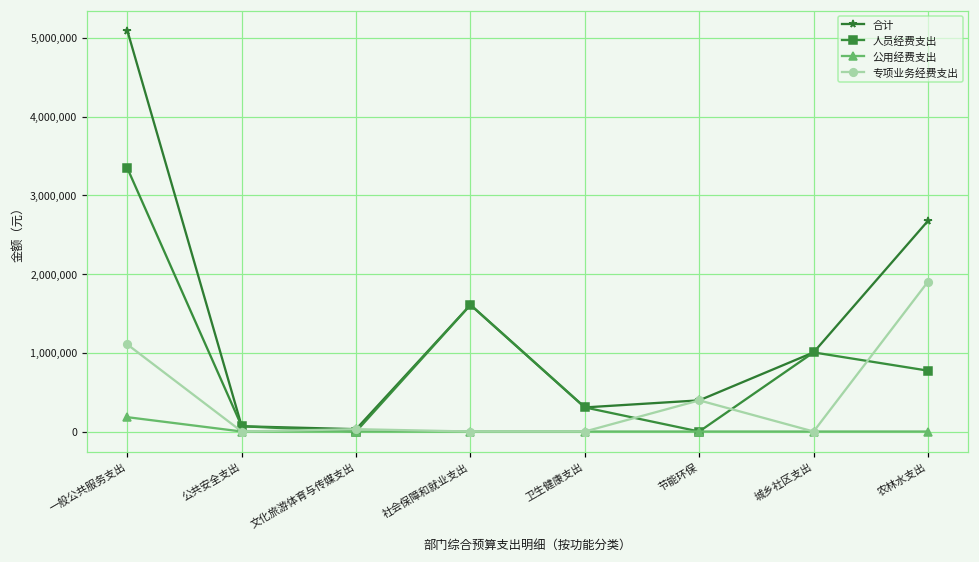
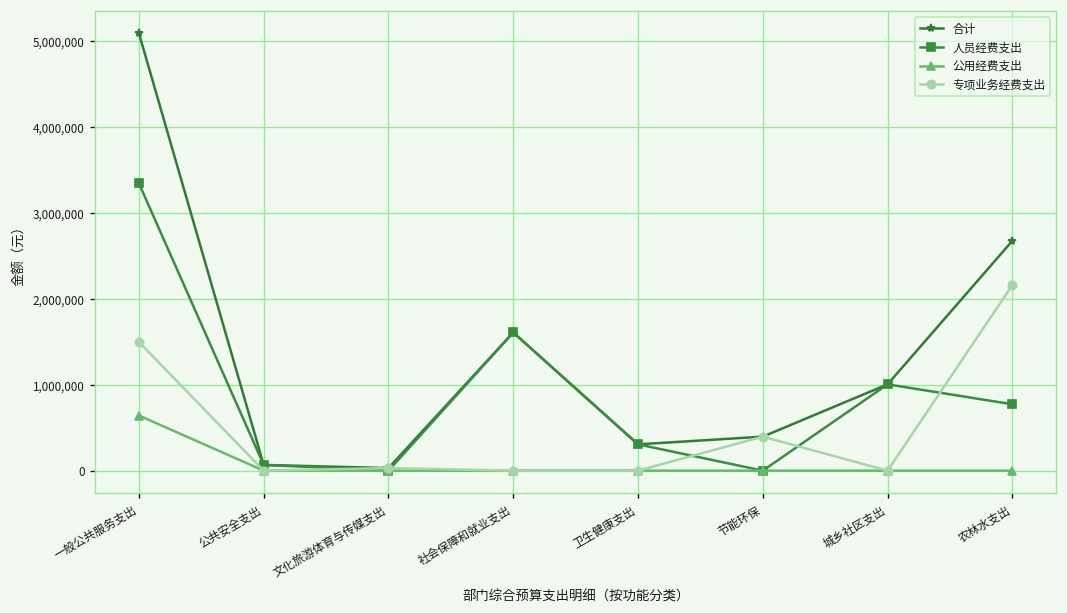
公用经费支出, 一般公共服务支出: 200,000 -> 600,000
专项业务经费支出, 一般公共服务支出: 1,100,000 -> 1,500,000
专项业务经费支出, 农林水支出: 1,900,000 -> 2,200,000
